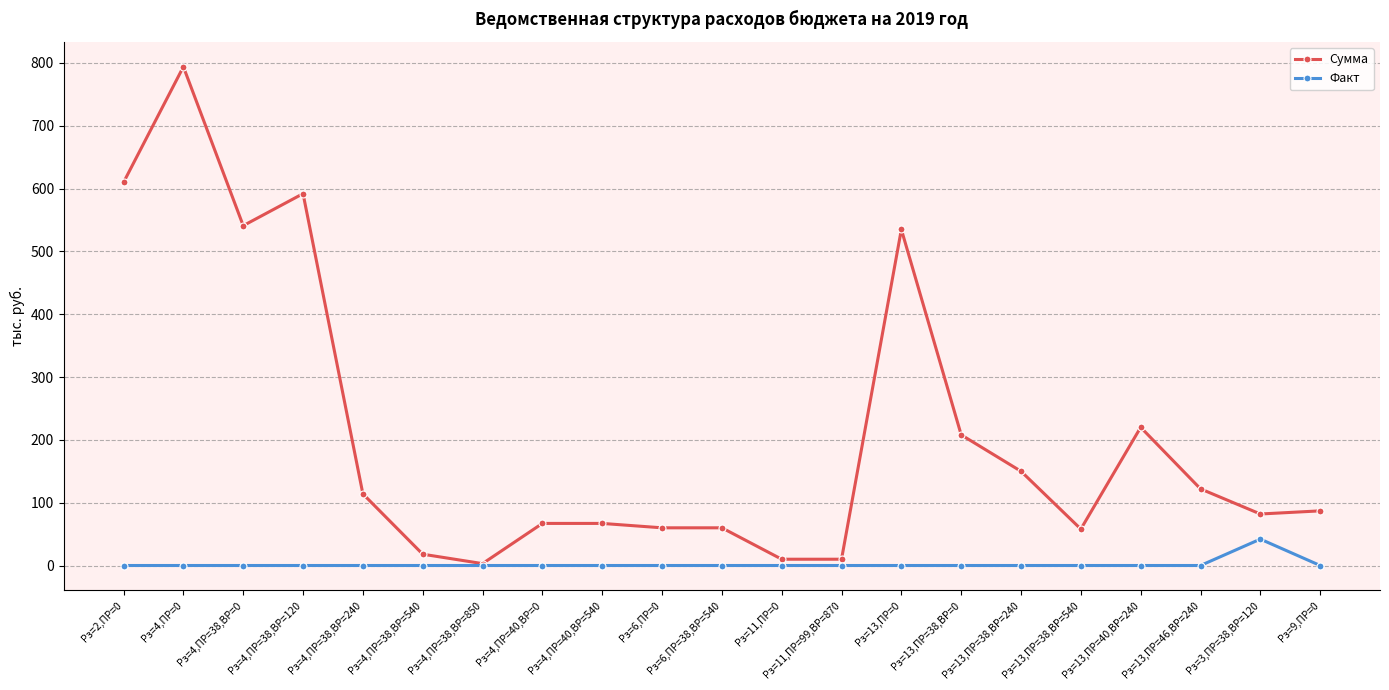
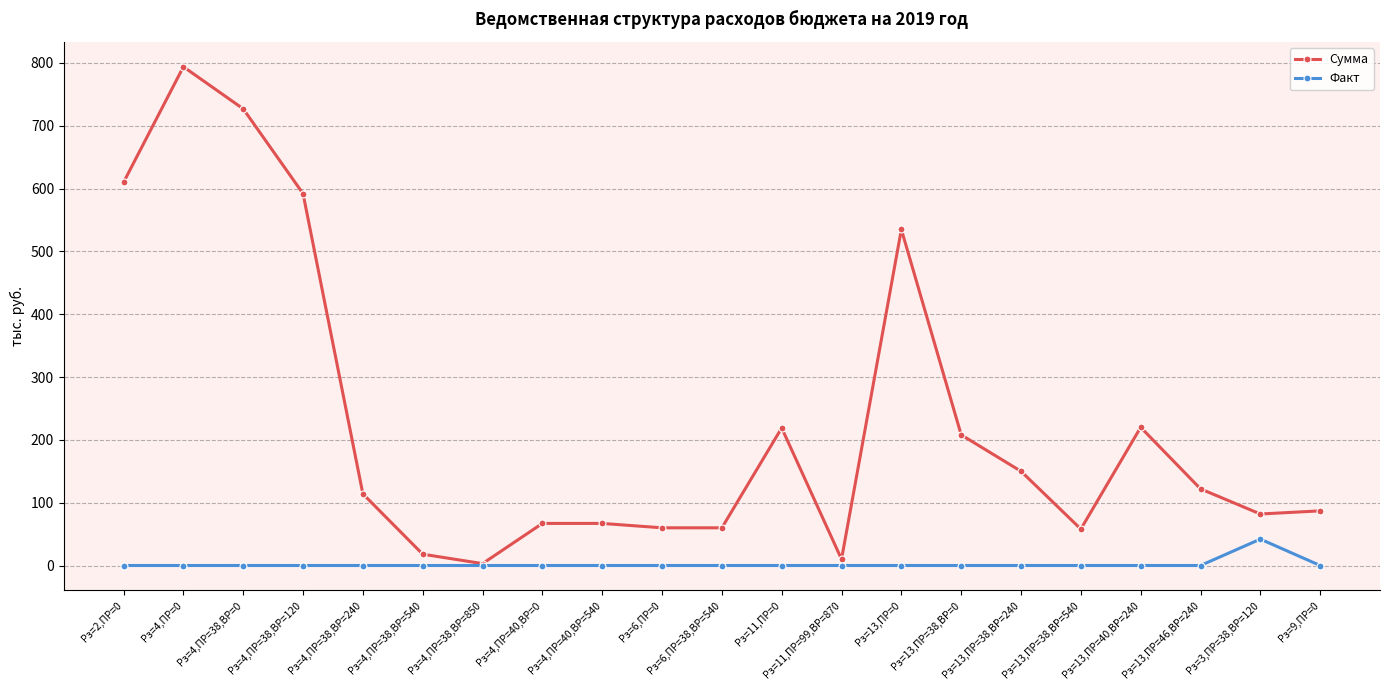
Сумма, Рз=4,ПР=38,ВР=0: 540 -> 730
Сумма, Рз=11,ПР=0: 10 -> 220
